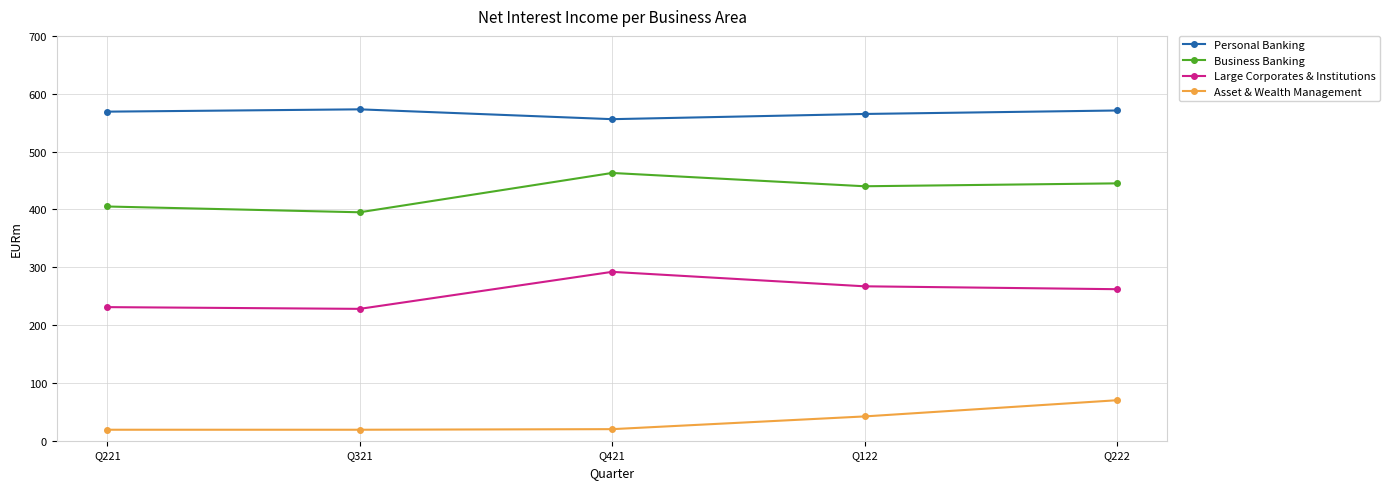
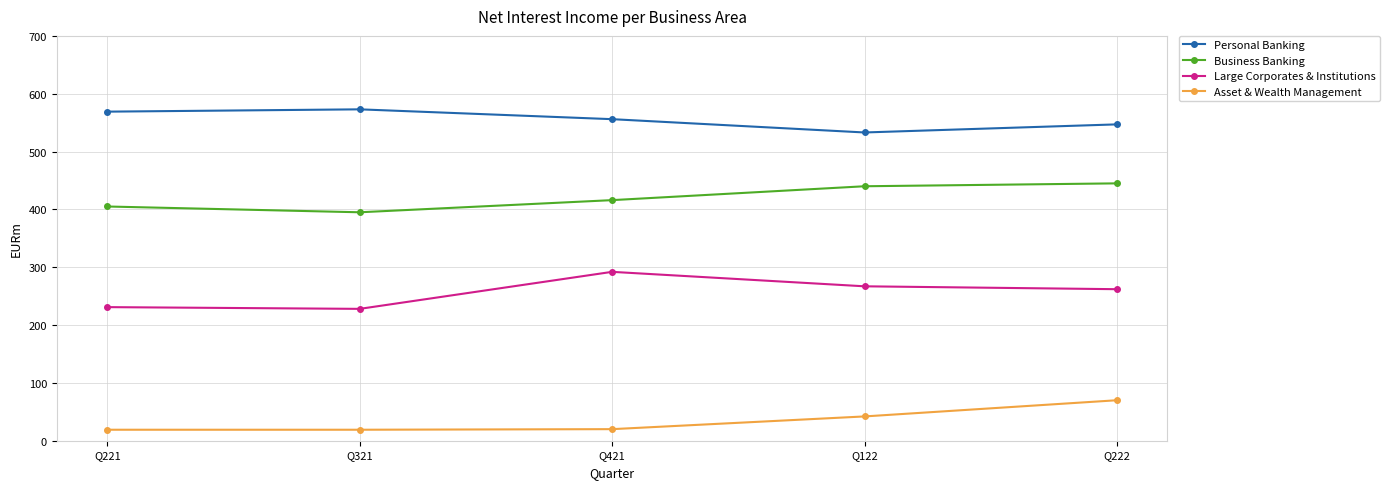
Business Banking, Q421: 460 -> 420
Personal Banking, Q122: 570 -> 530
Personal Banking, Q222: 570 -> 550
